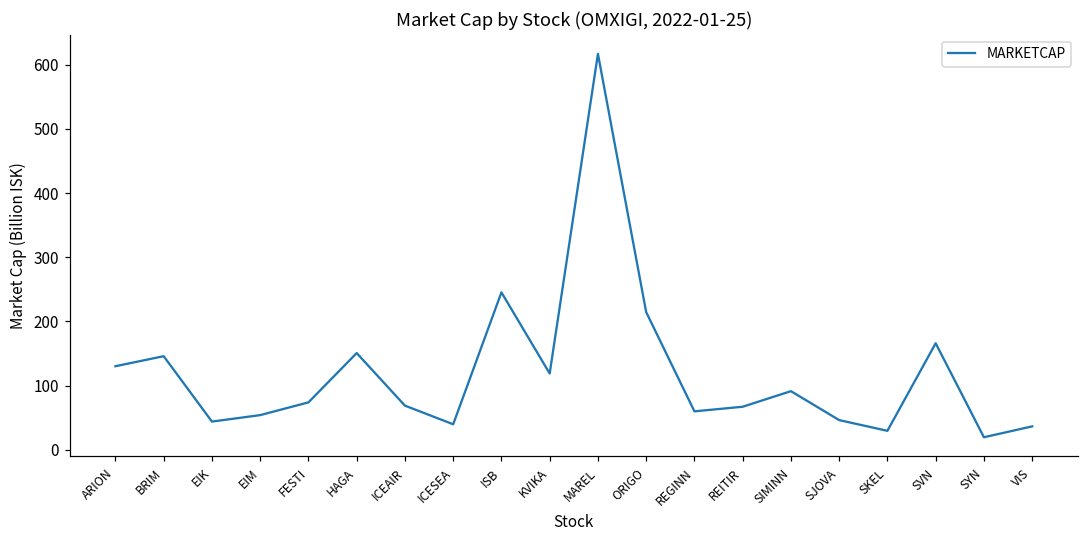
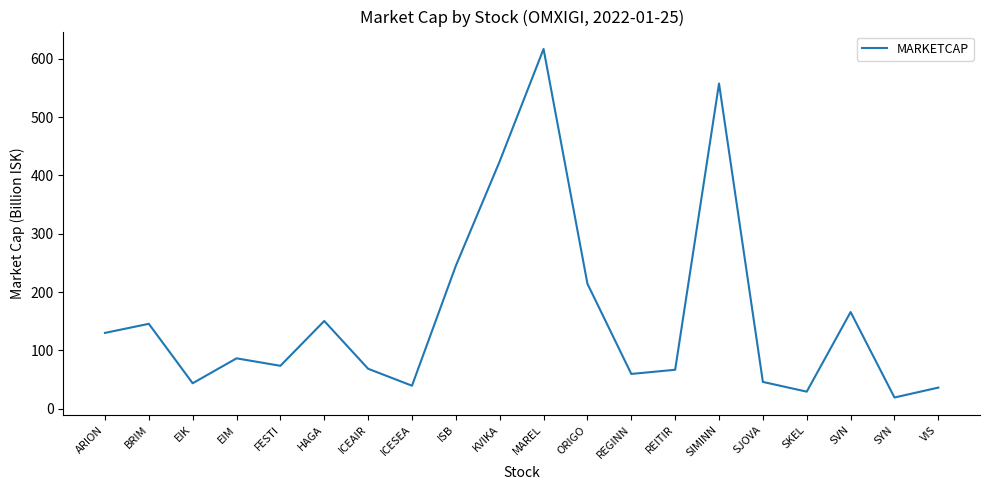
EIM: 50 -> 90
KVIKA: 120 -> 420
SIMINN: 90 -> 560
